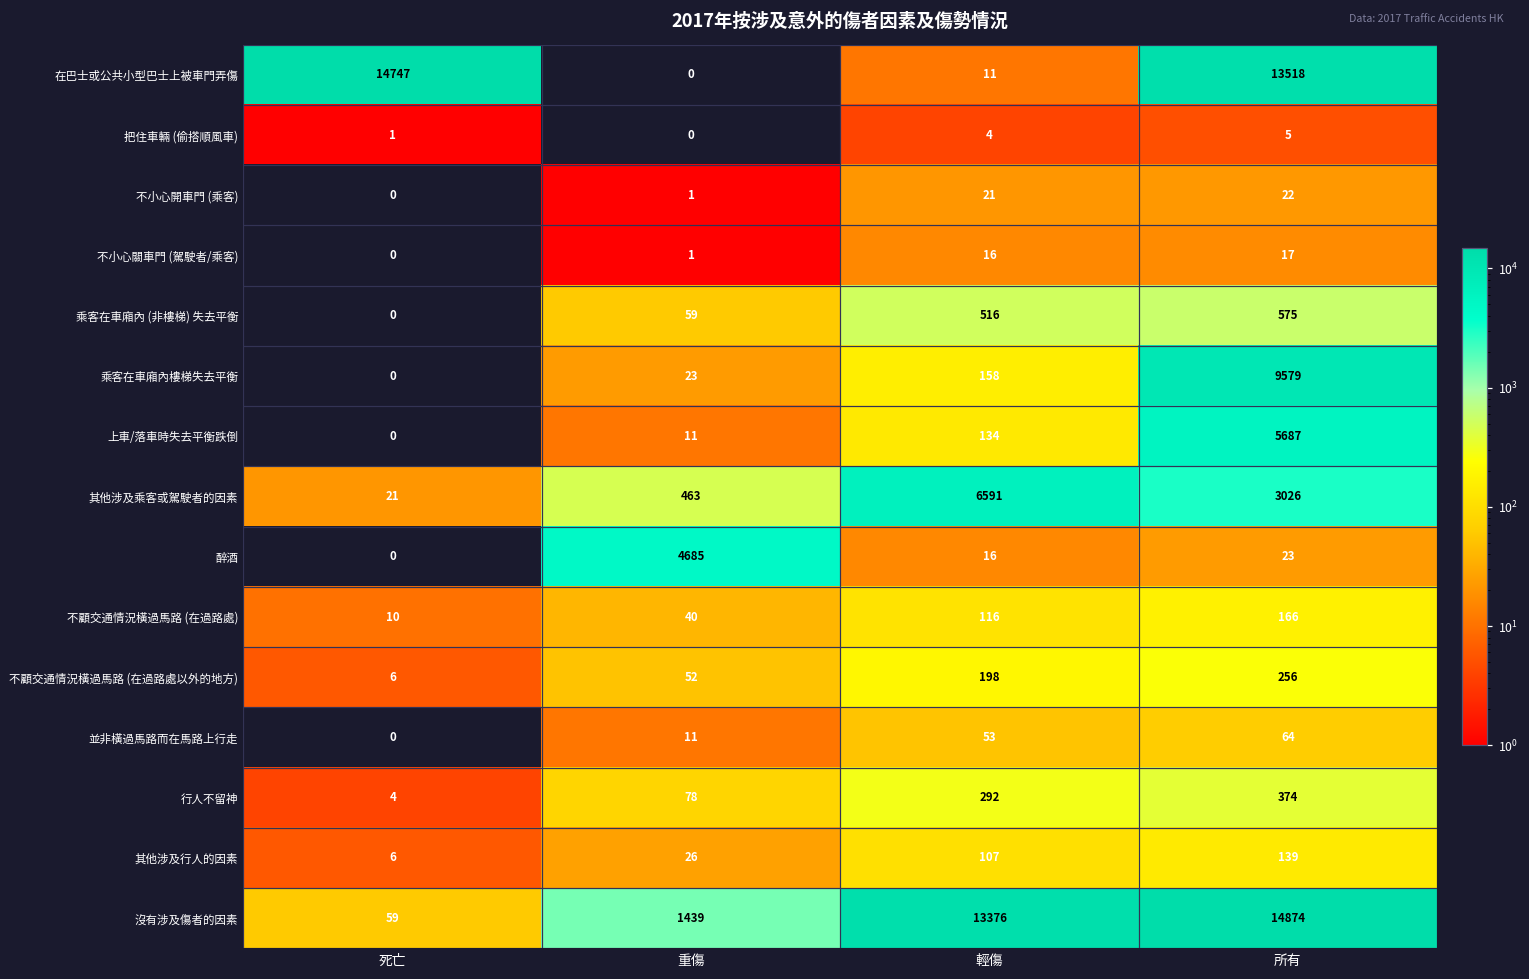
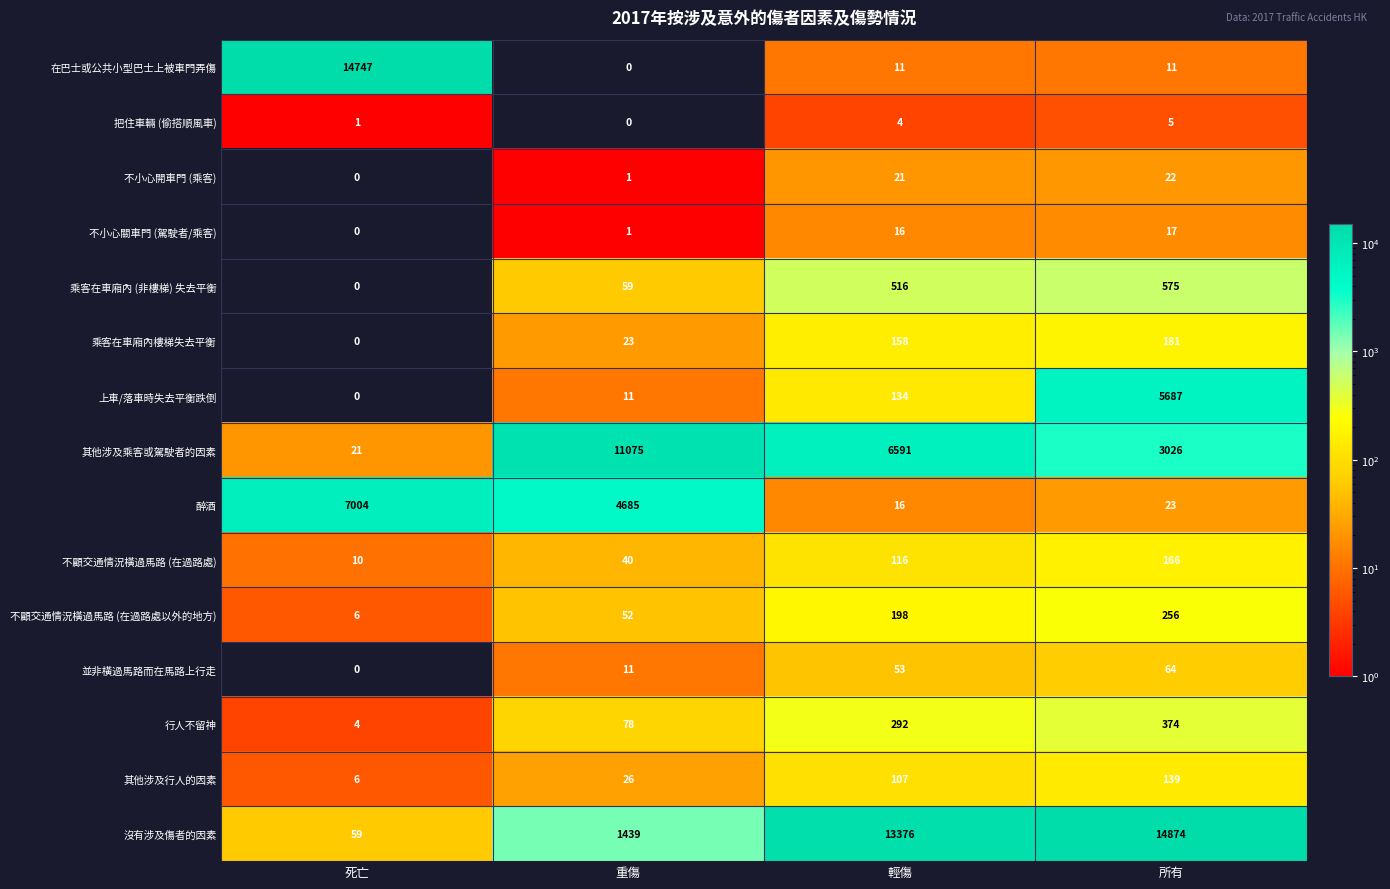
在巴士或公共小型巴士上被車門弄傷, 所有: 13518 -> 11
乘客在車廂內樓梯失去平衡, 所有: 9579 -> 181
其他涉及乘客或駕駛者的因素, 重傷: 463 -> 11075
醉酒, 死亡: 0 -> 7004
